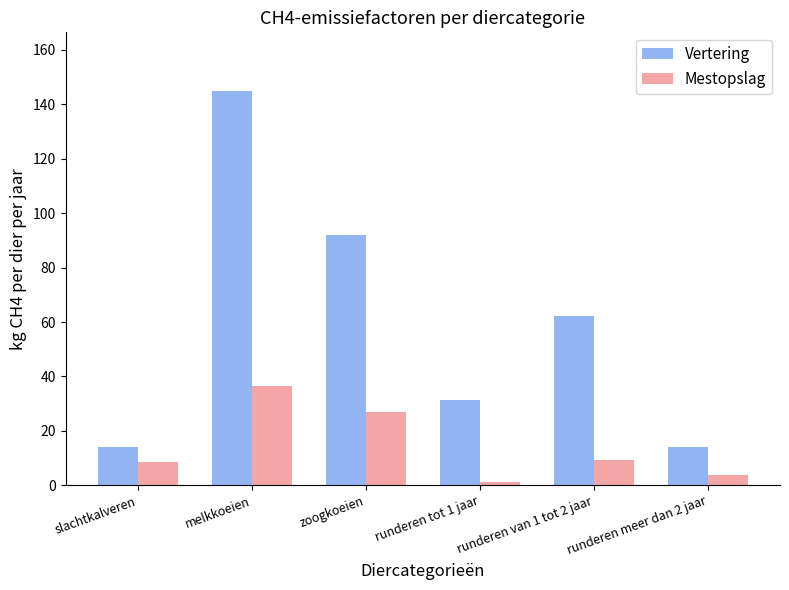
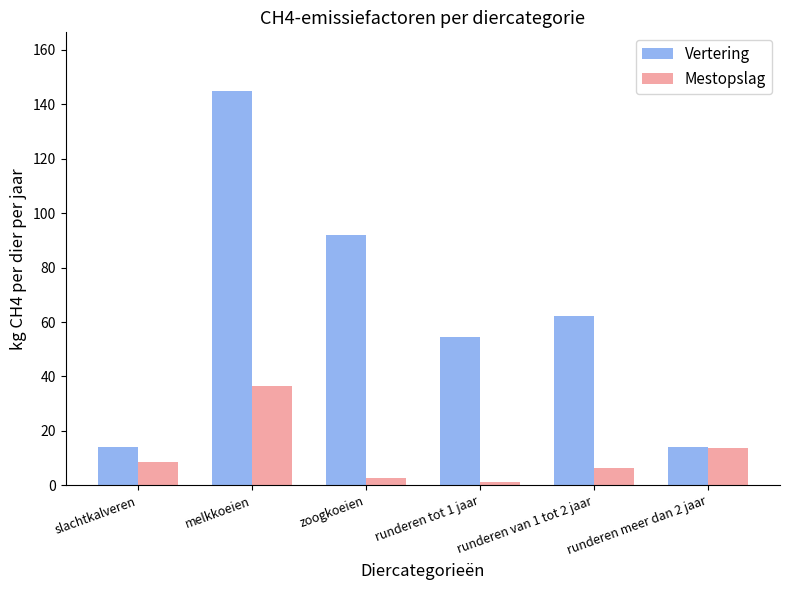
Mestopslag, zoogkoeien: 27 -> 3
Vertering, runderen tot 1 jaar: 31 -> 55
Mestopslag, runderen van 1 tot 2 jaar: 9 -> 6
Mestopslag, runderen meer dan 2 jaar: 4 -> 14
